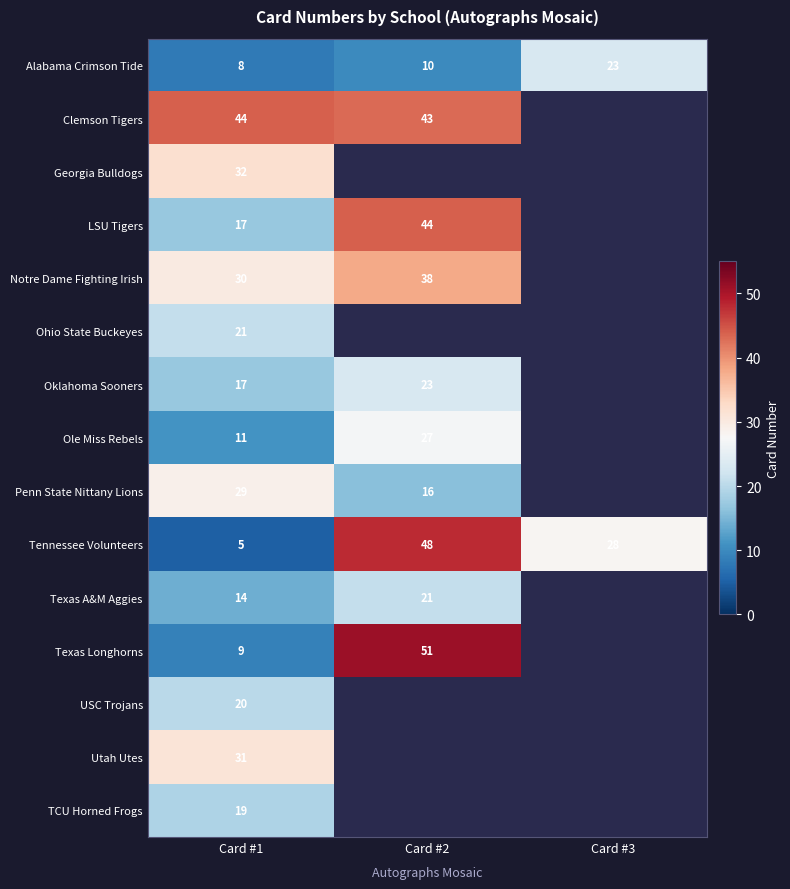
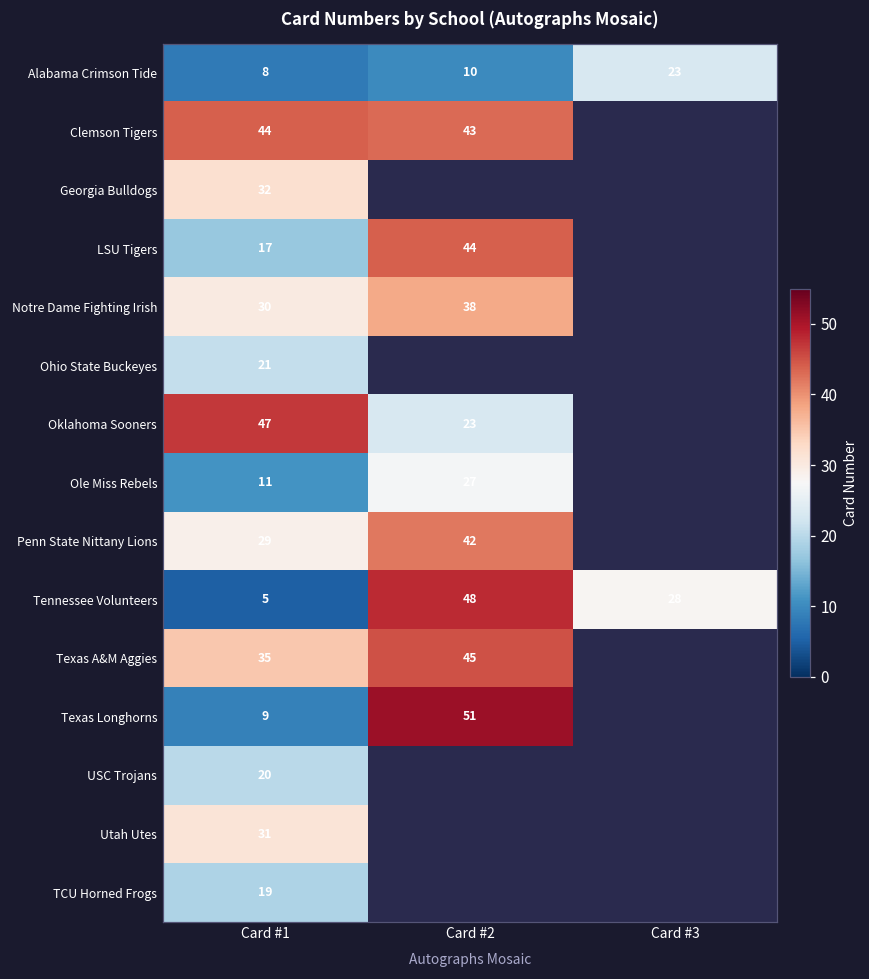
Oklahoma Sooners, Card #1: 17 -> 47
Penn State Nittany Lions, Card #2: 16 -> 42
Texas A&M Aggies, Card #1: 14 -> 35
Texas A&M Aggies, Card #2: 21 -> 45
